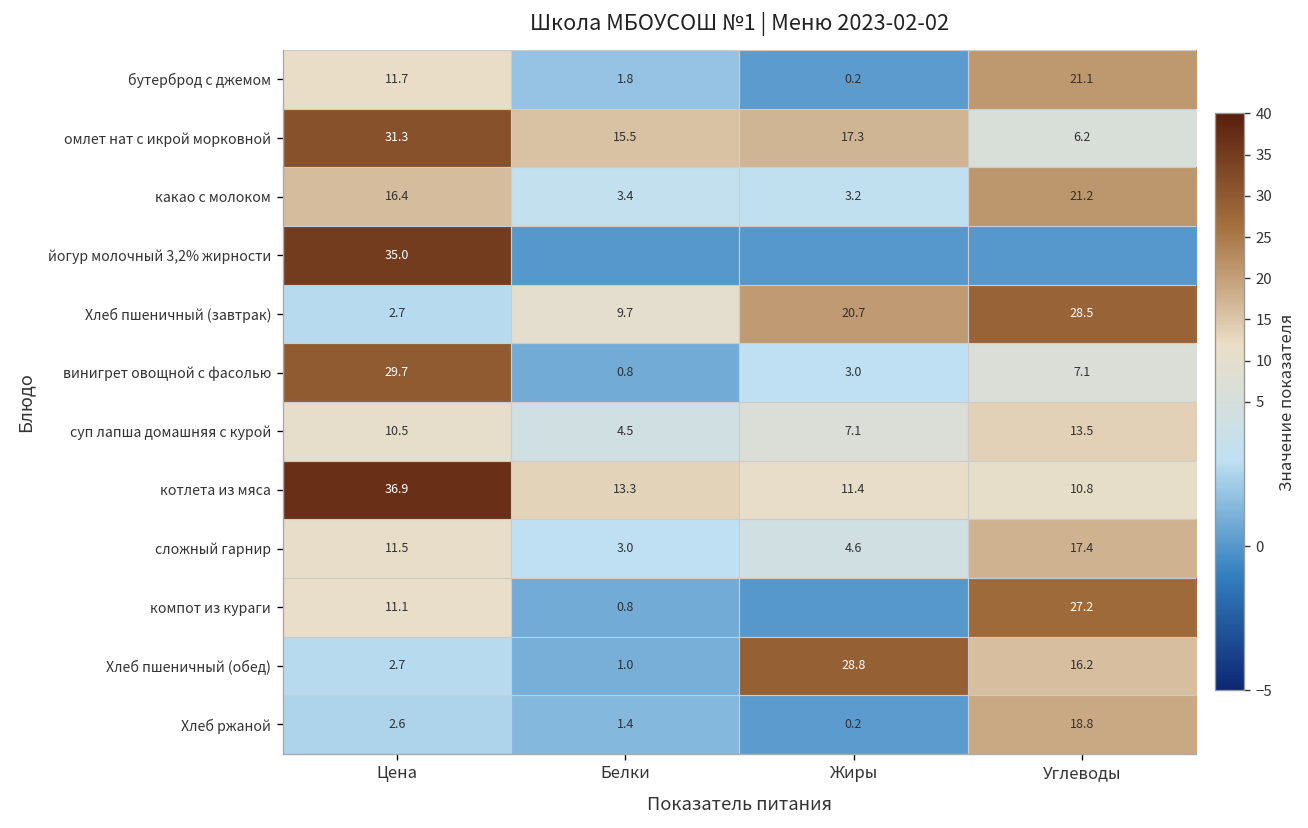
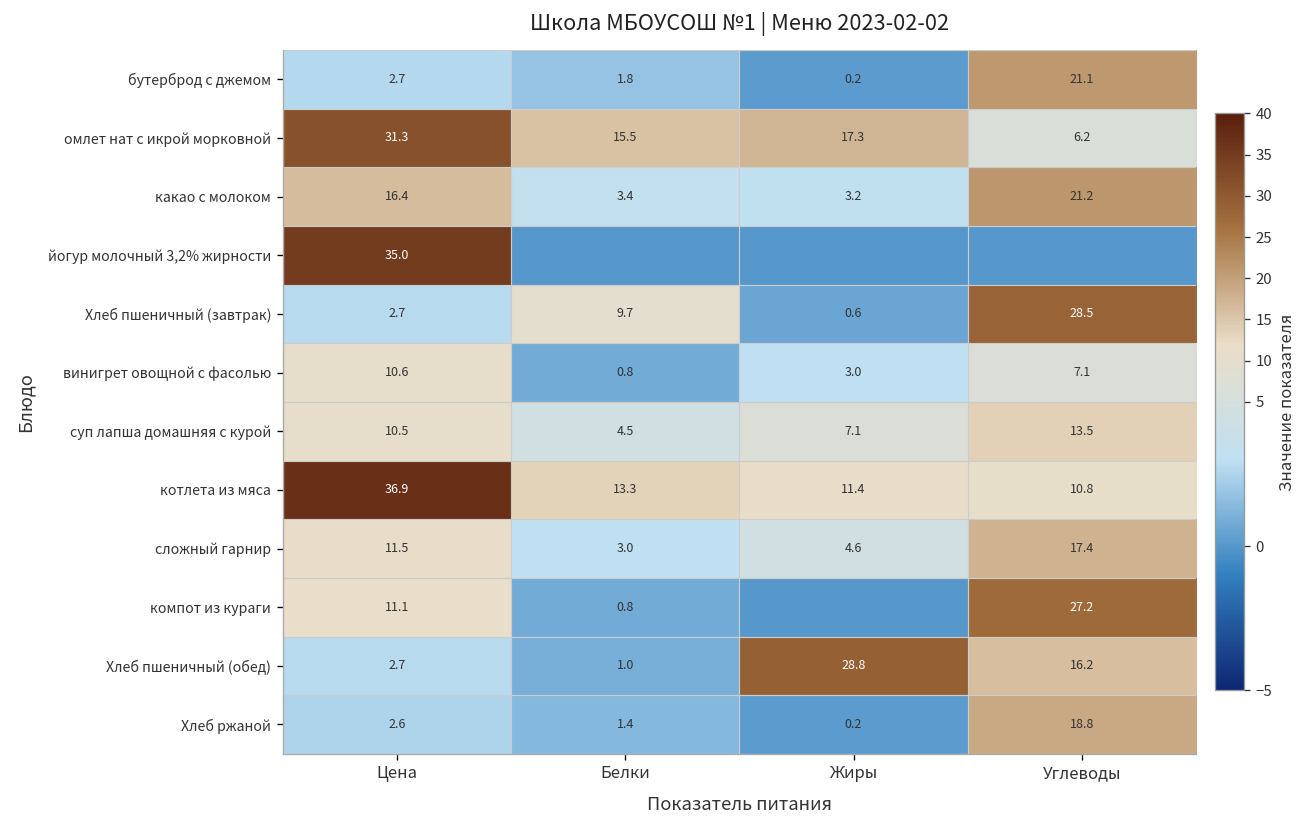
бутерброд с джемом, Цена: 11.7 -> 2.7
Хлеб пшеничный (завтрак), Жиры: 20.7 -> 0.6
винигрет овощной с фасолью, Цена: 29.7 -> 10.6
